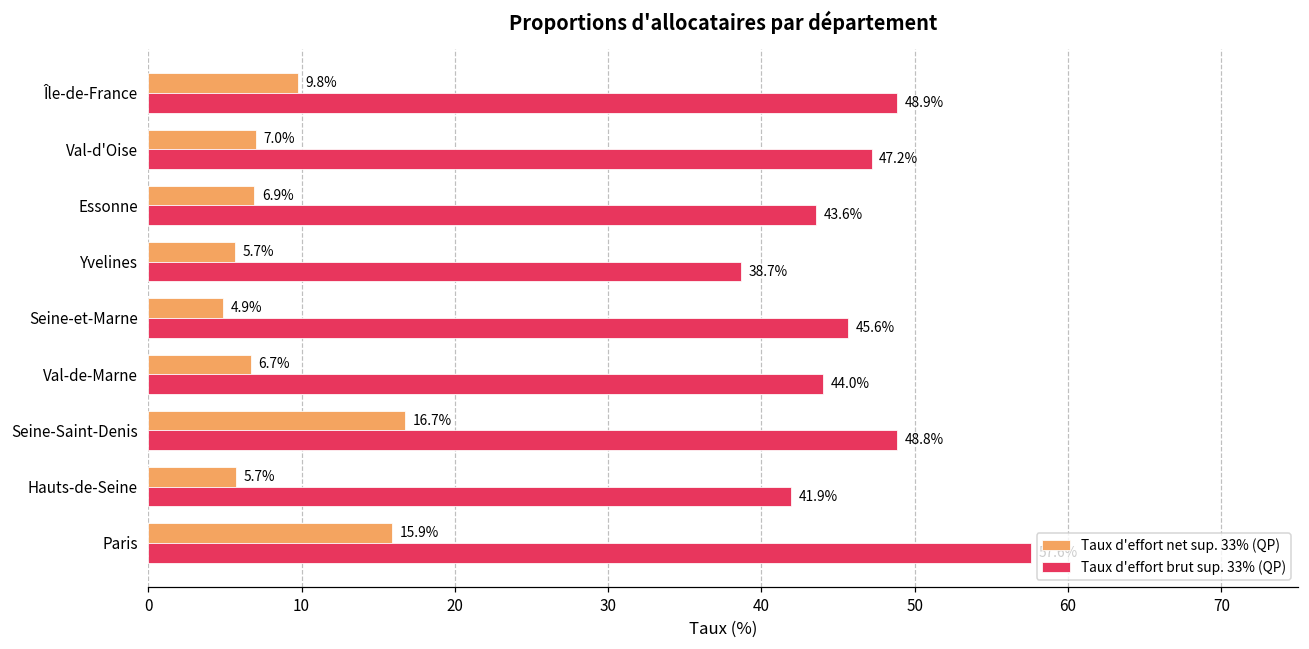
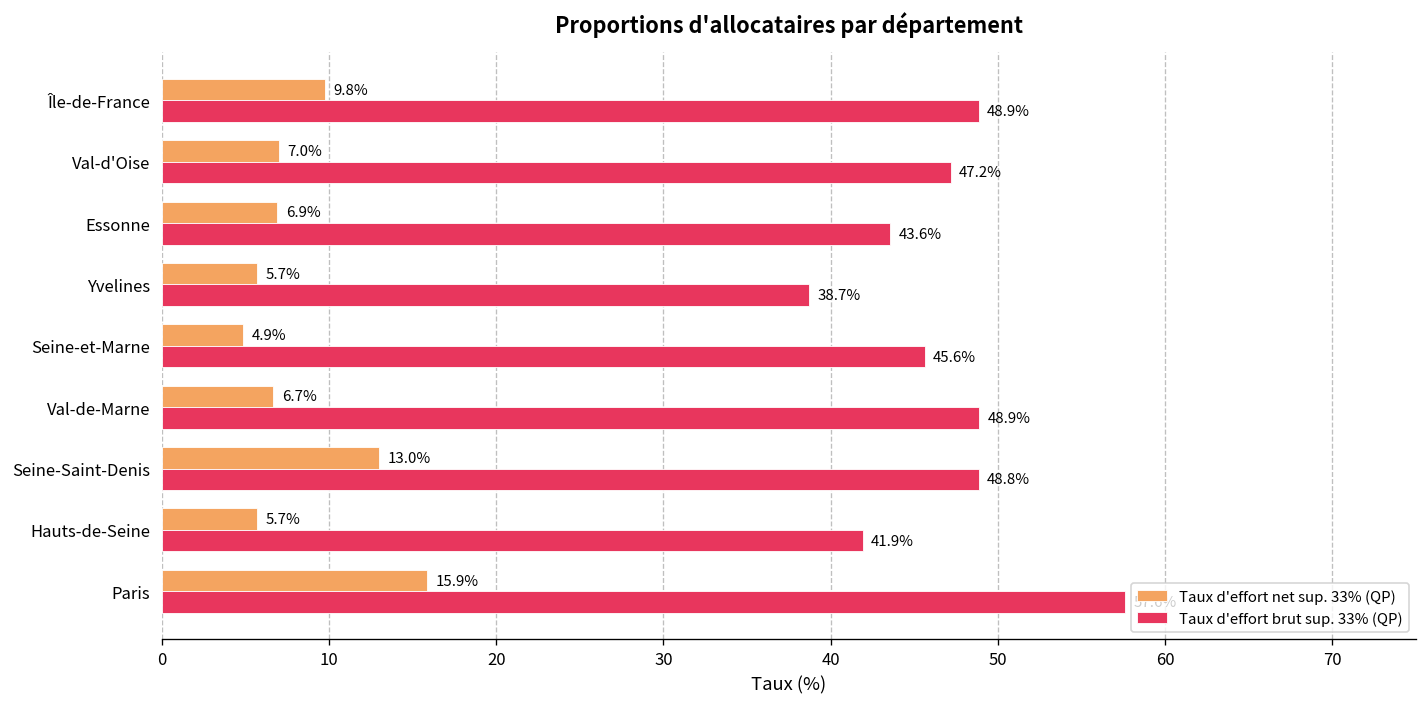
Taux d'effort brut sup. 33% (QP), Val-de-Marne: 44.0% -> 48.9%
Taux d'effort net sup. 33% (QP), Seine-Saint-Denis: 16.7% -> 13.0%
